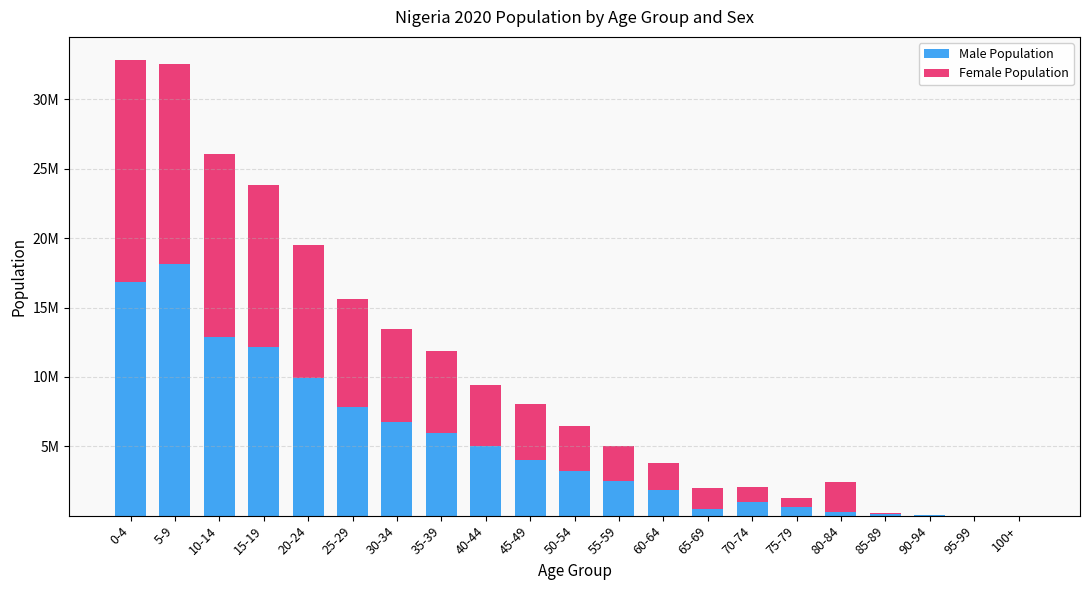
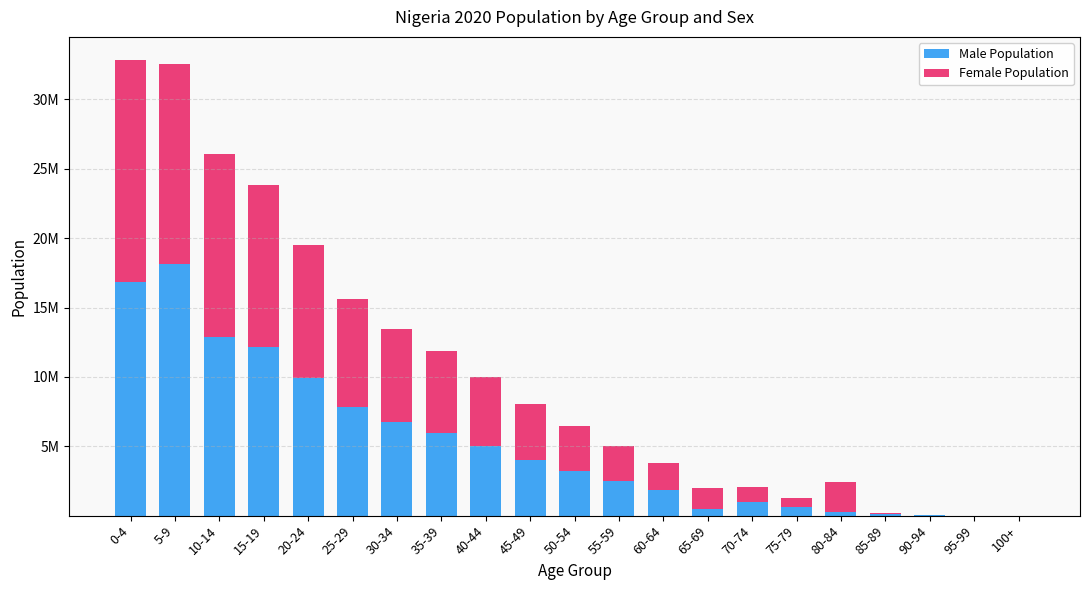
Female Population, 40-44: 4400000 -> 5000000
